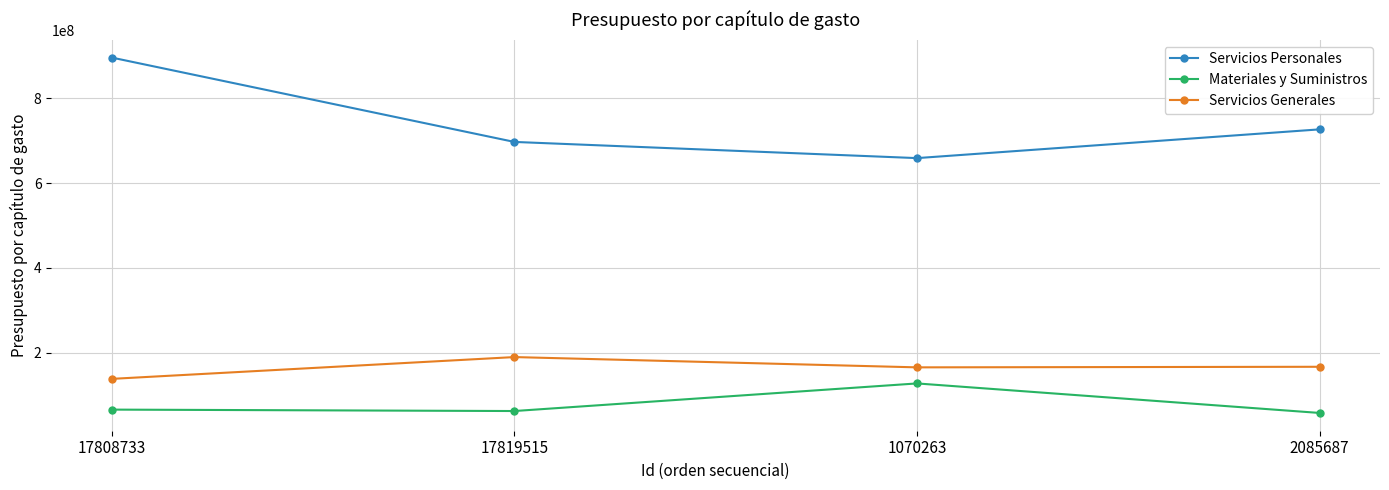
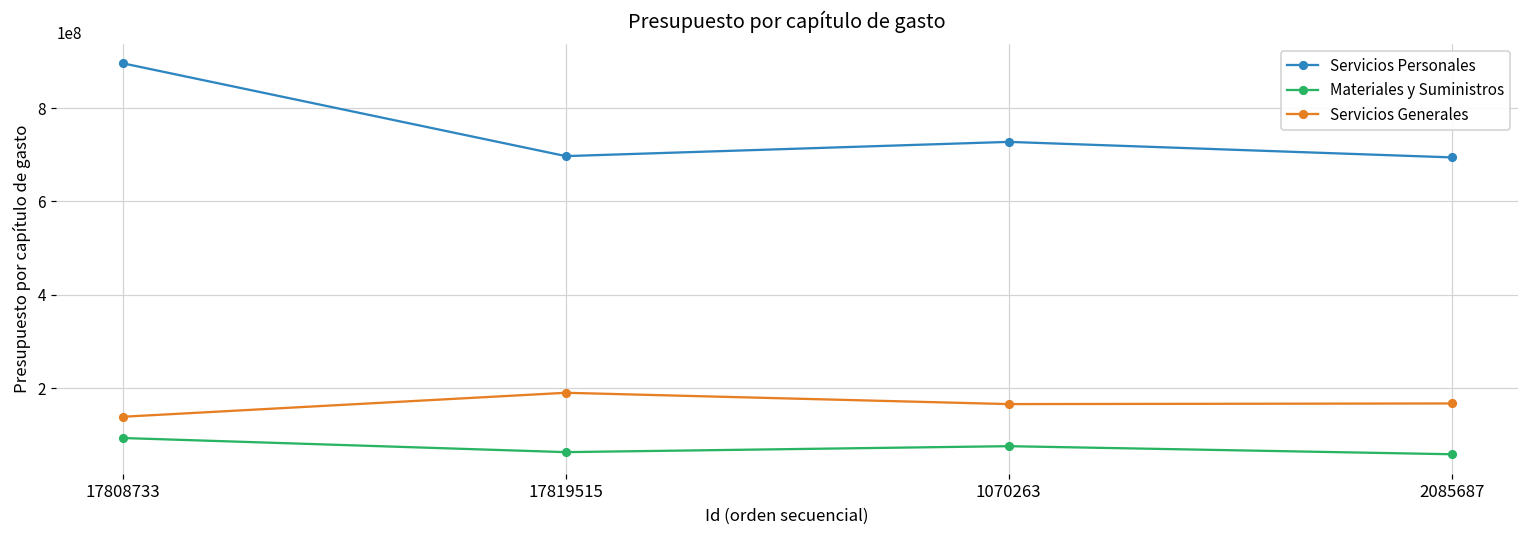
Materiales y Suministros, 17808733: 70000000 -> 90000000
Servicios Personales, 1070263: 660000000 -> 730000000
Materiales y Suministros, 1070263: 130000000 -> 80000000
Servicios Personales, 2085687: 730000000 -> 690000000
